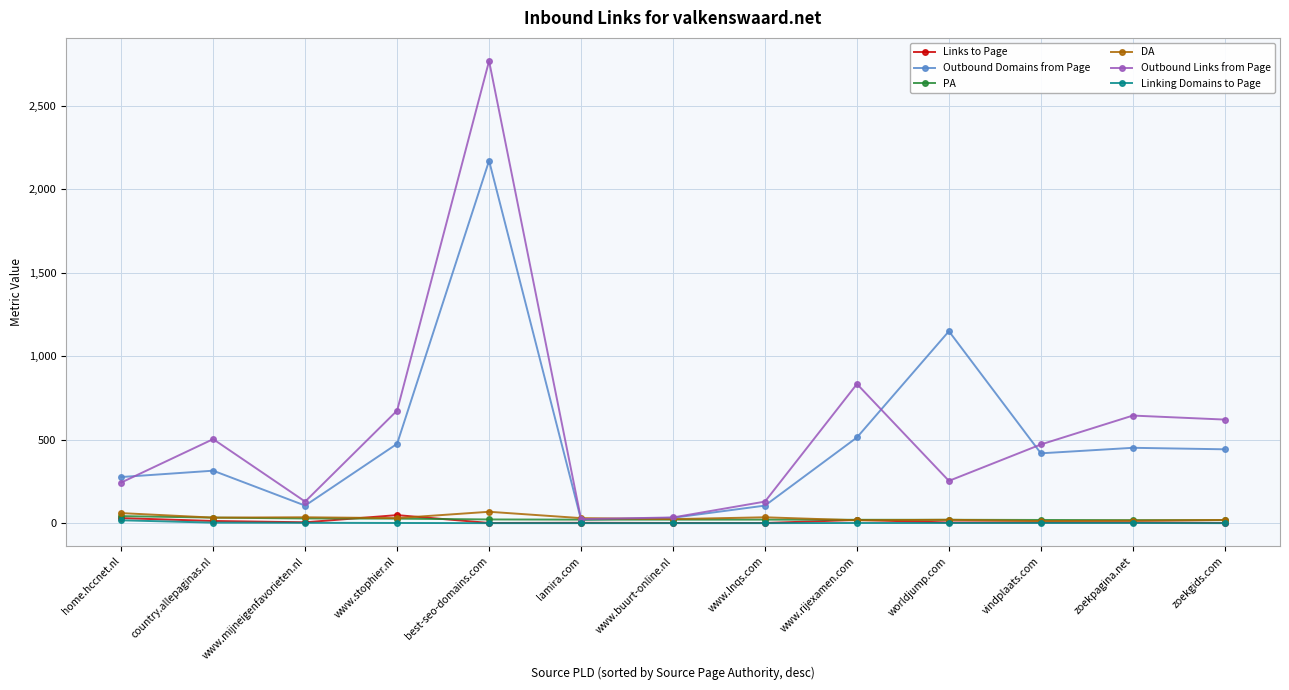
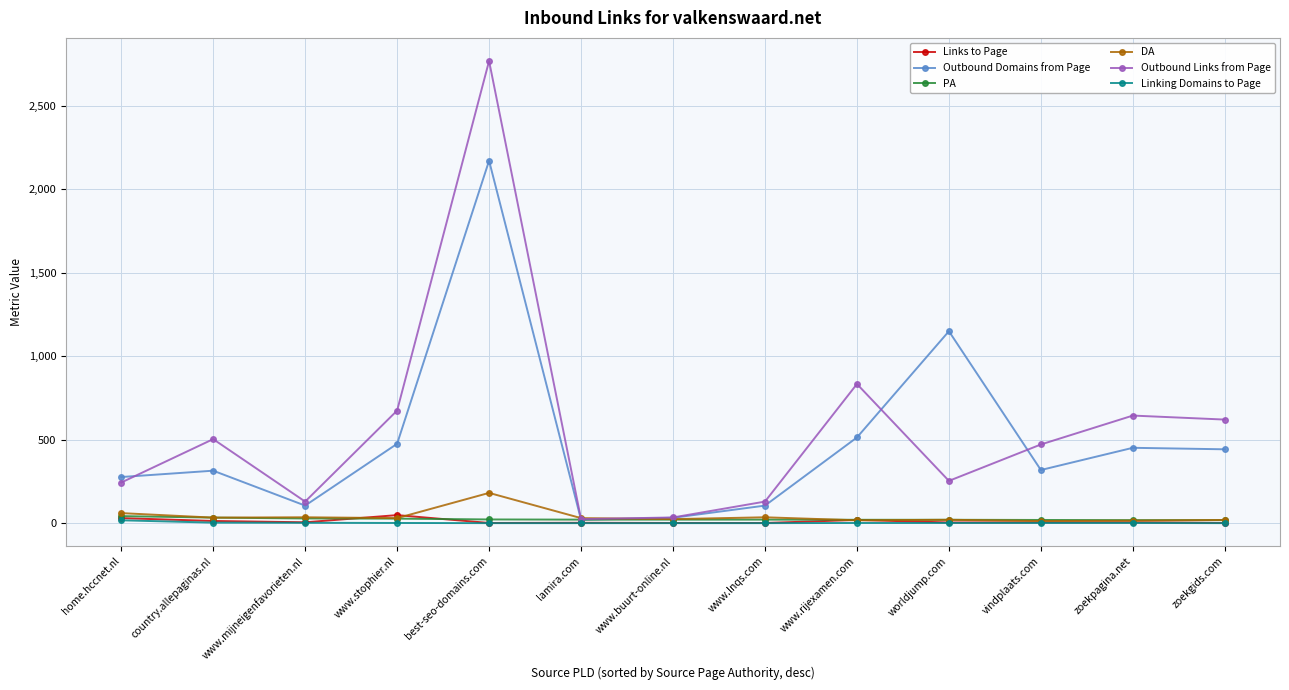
DA, best-seo-domains.com: 70 -> 180
Outbound Domains from Page, vindplaats.com: 420 -> 320
